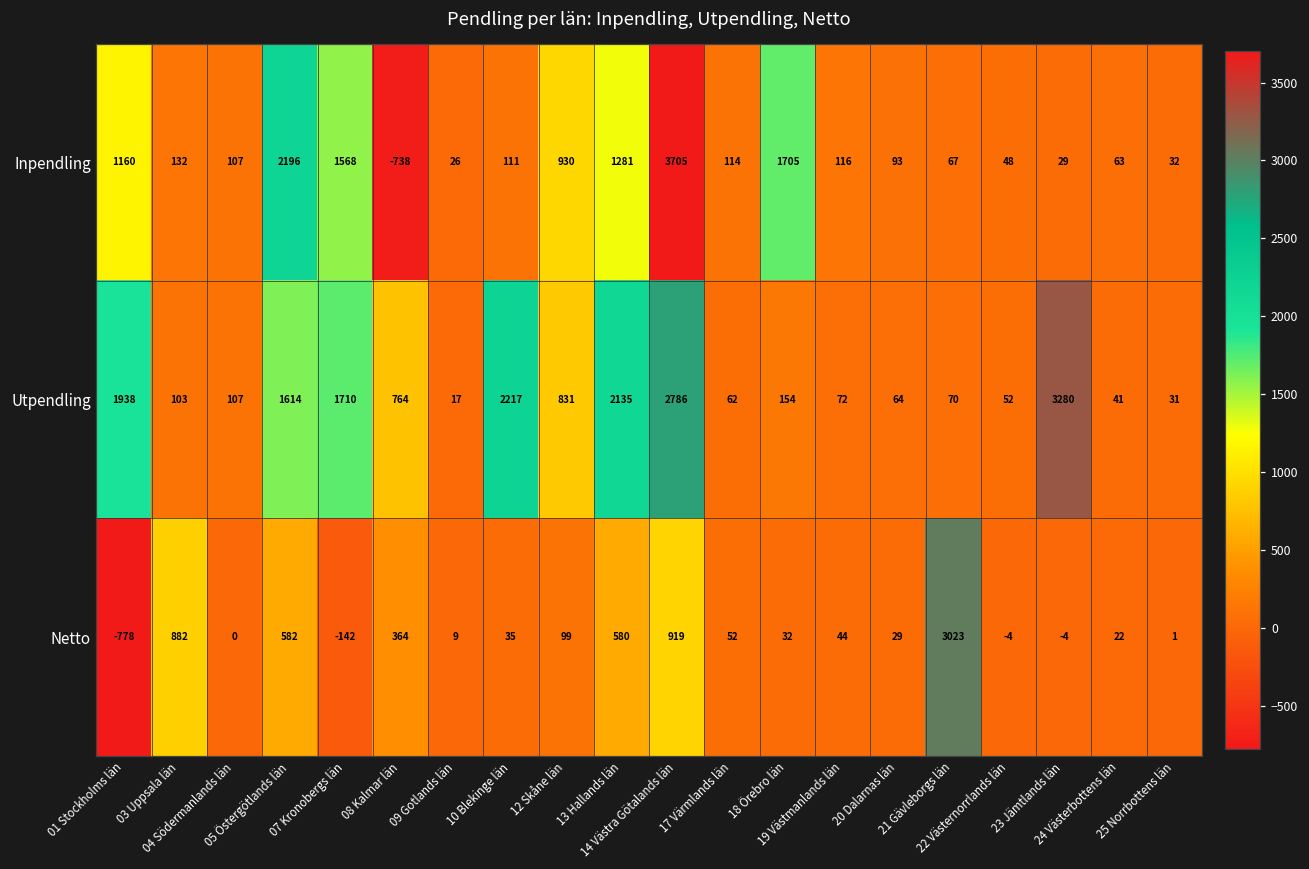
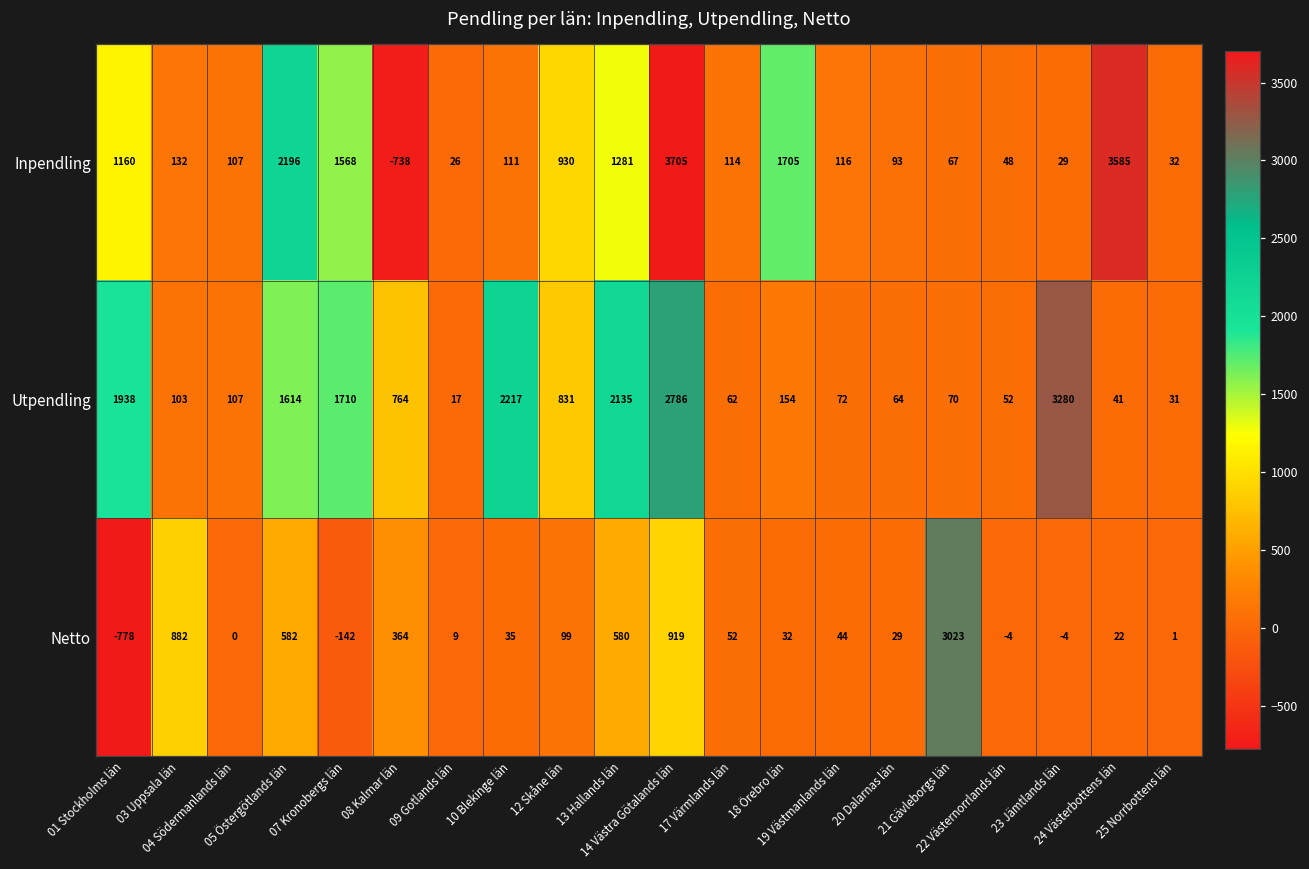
Inpendling, 24 Västerbottens län: 63 -> 3585
